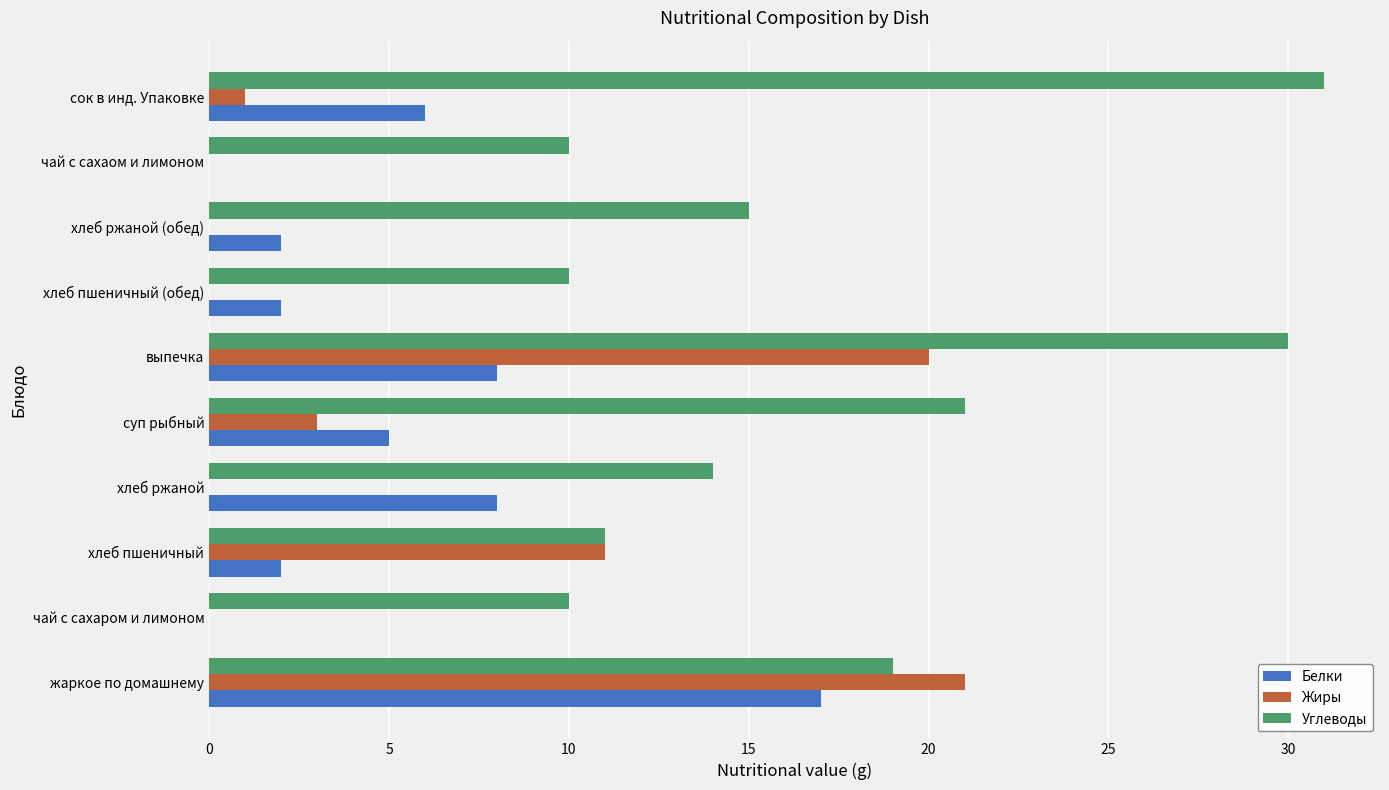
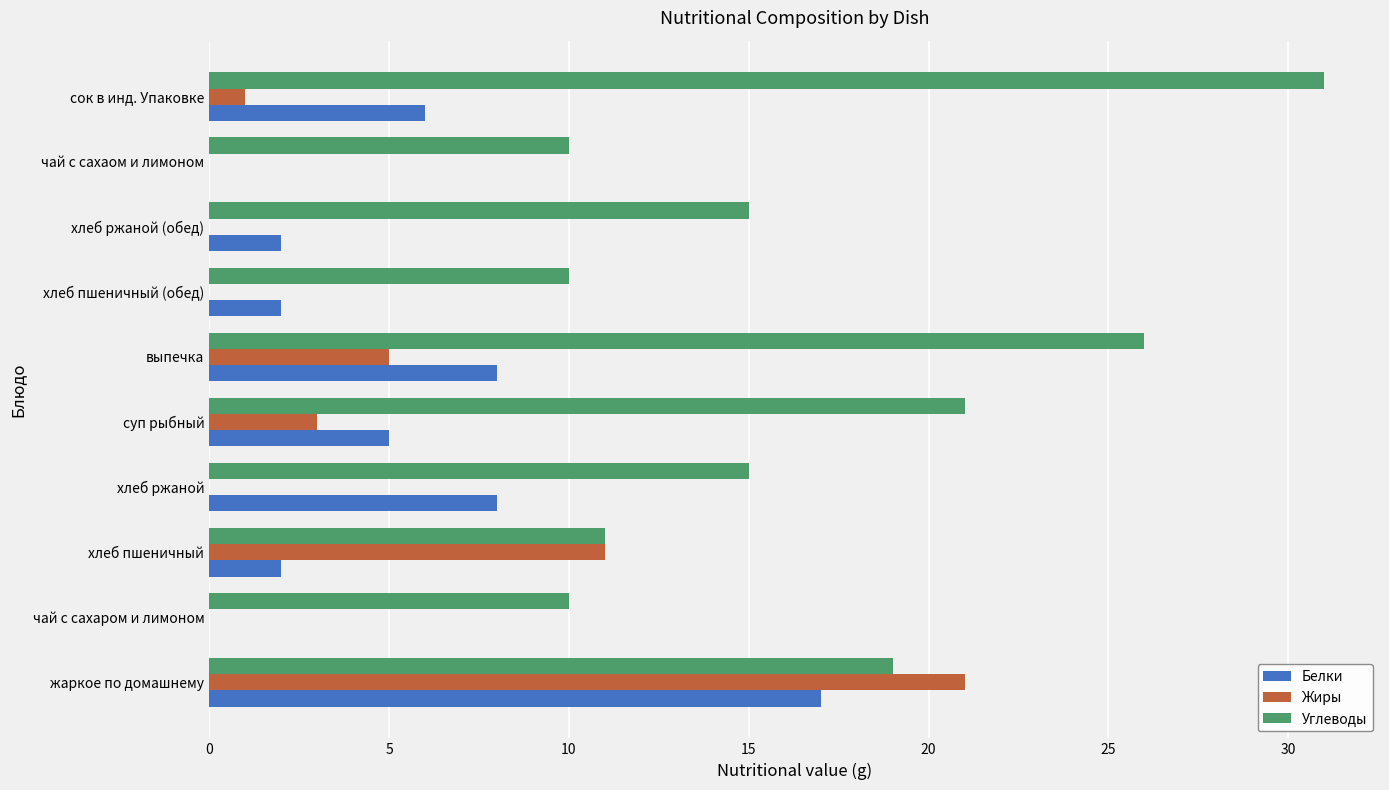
Углеводы, выпечка: 30 -> 26
Жиры, выпечка: 20 -> 5
Углеводы, хлеб ржаной: 14 -> 15
